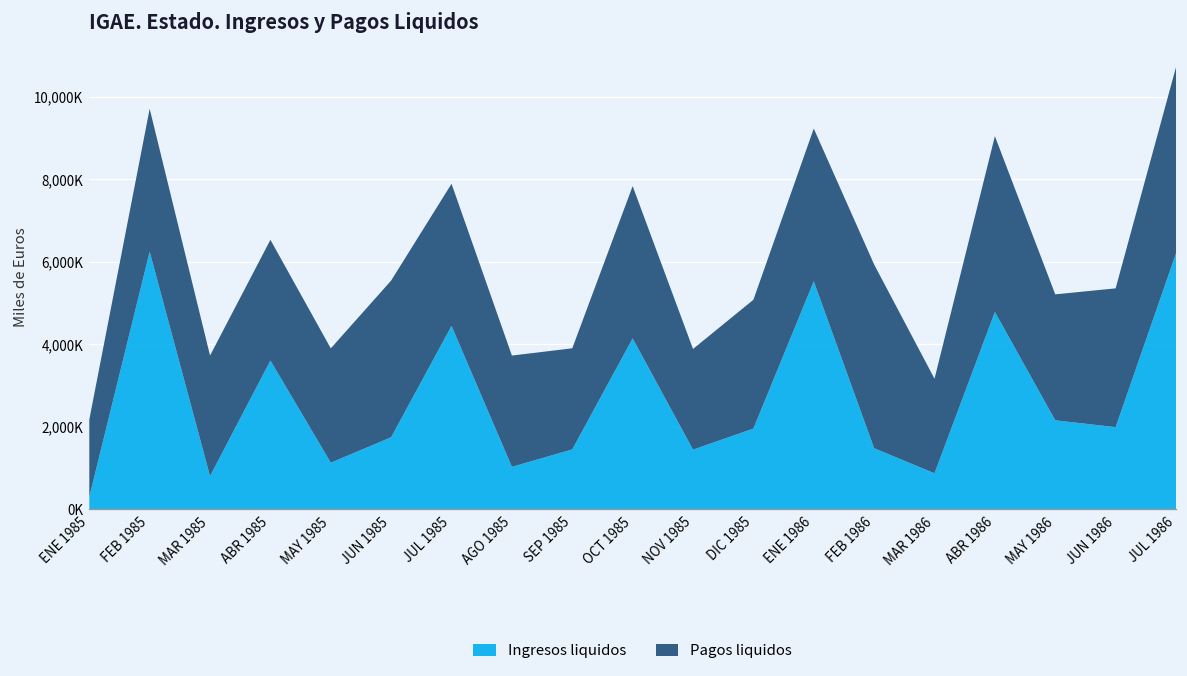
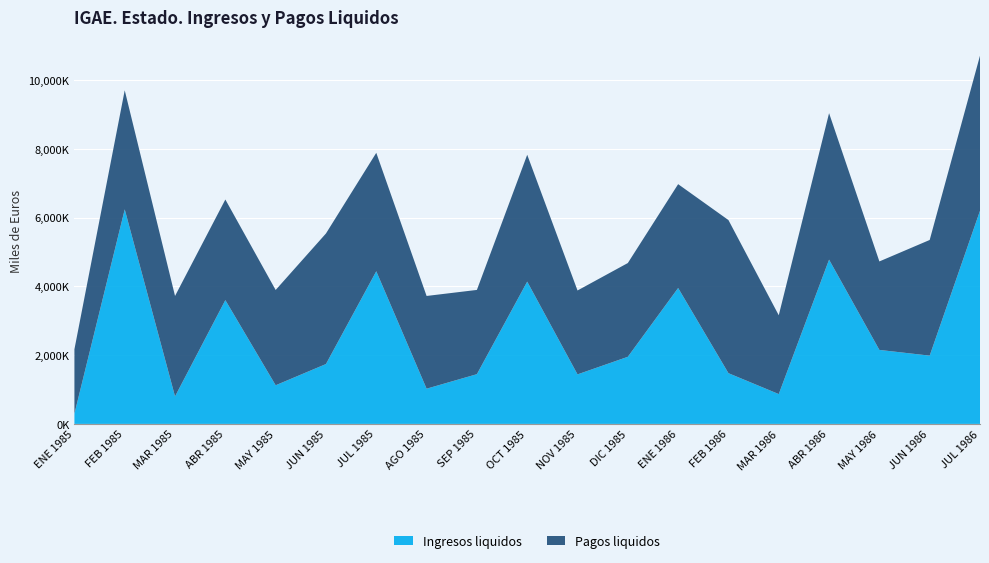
Pagos liquidos, DIC 1985: 3,100,000 -> 2,700,000
Ingresos liquidos, ENE 1986: 5,500,000 -> 4,000,000
Pagos liquidos, ENE 1986: 3,700,000 -> 3,000,000
Pagos liquidos, MAY 1986: 3,100,000 -> 2,600,000
